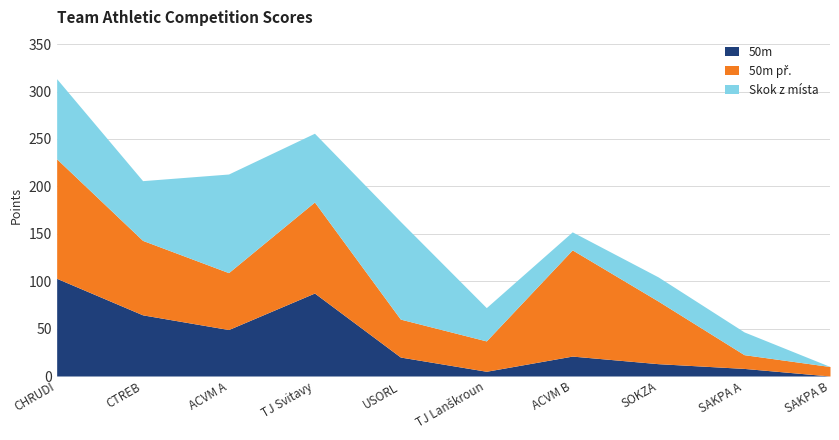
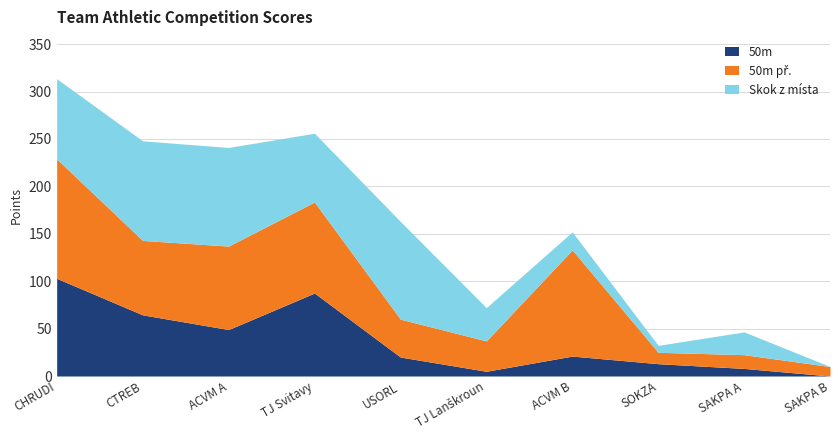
Skok z místa, CTREB: 60 -> 110
50m př., ACVM A: 60 -> 90
50m př., SOKZA: 70 -> 10
Skok z místa, SOKZA: 30 -> 10
